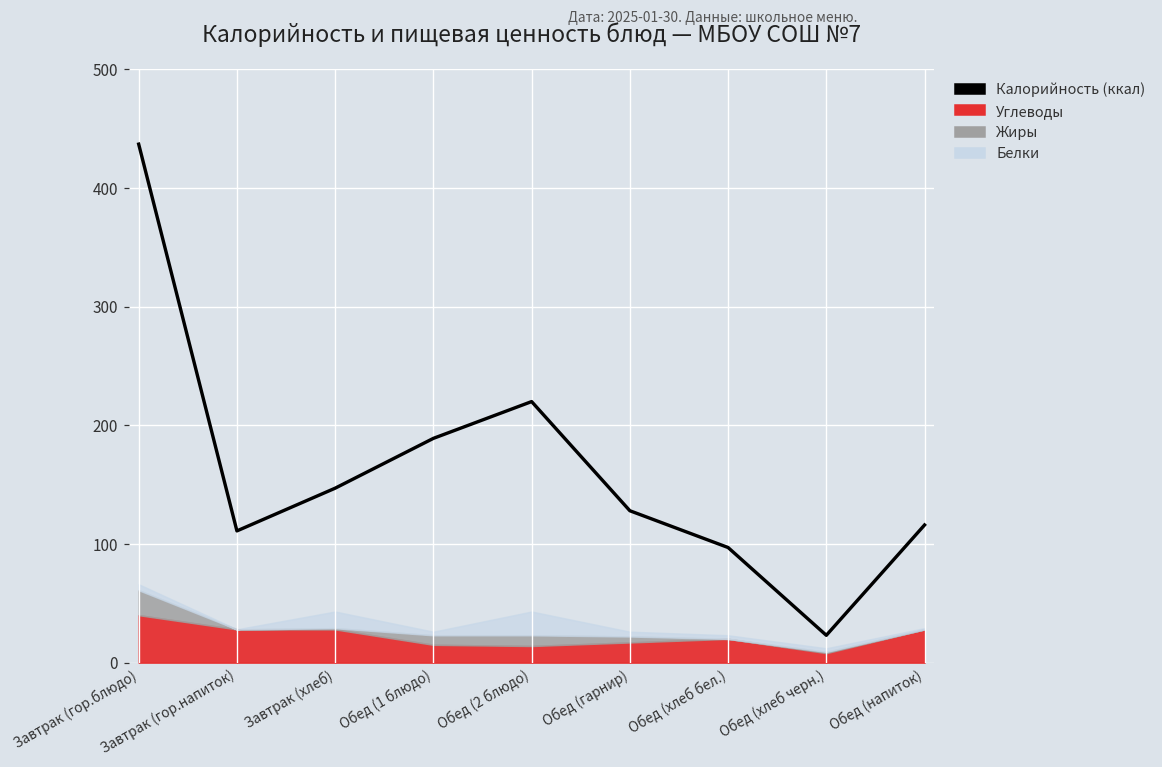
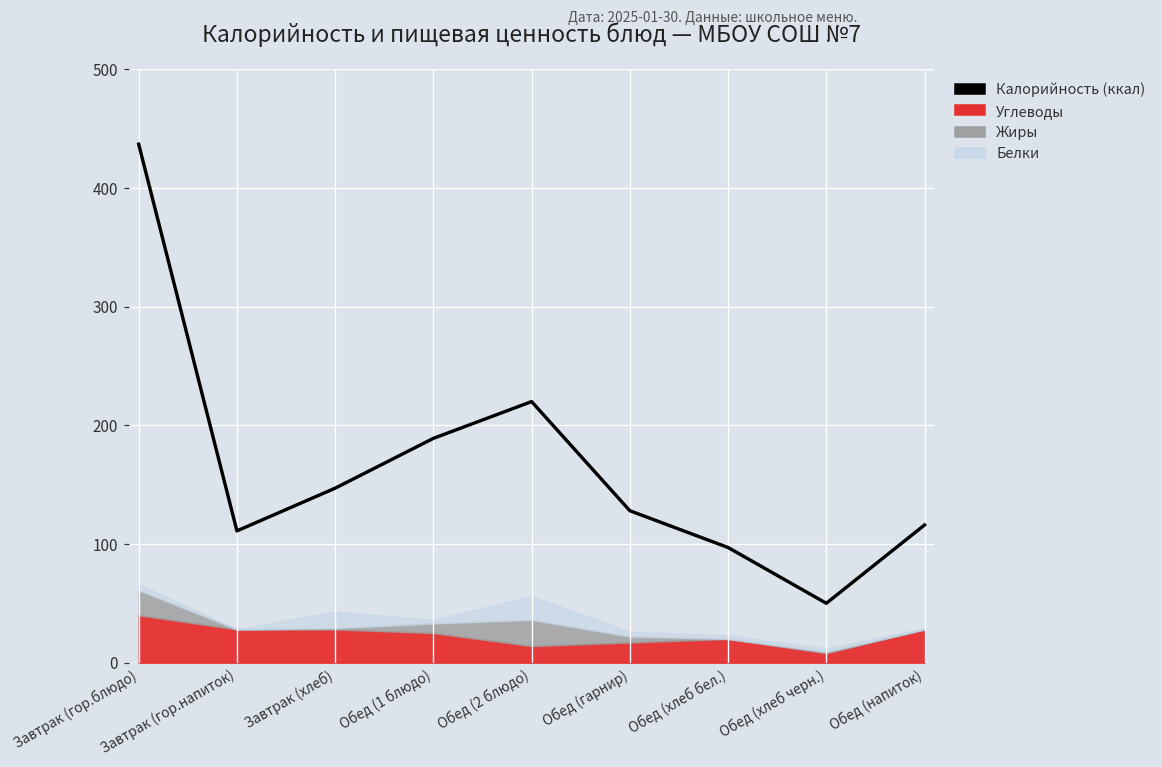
Углеводы, Обед (1 блюдо): 15 -> 25
Жиры, Обед (2 блюдо): 9 -> 22
Калорийность (ккал), Обед (хлеб черн.): 23 -> 50
